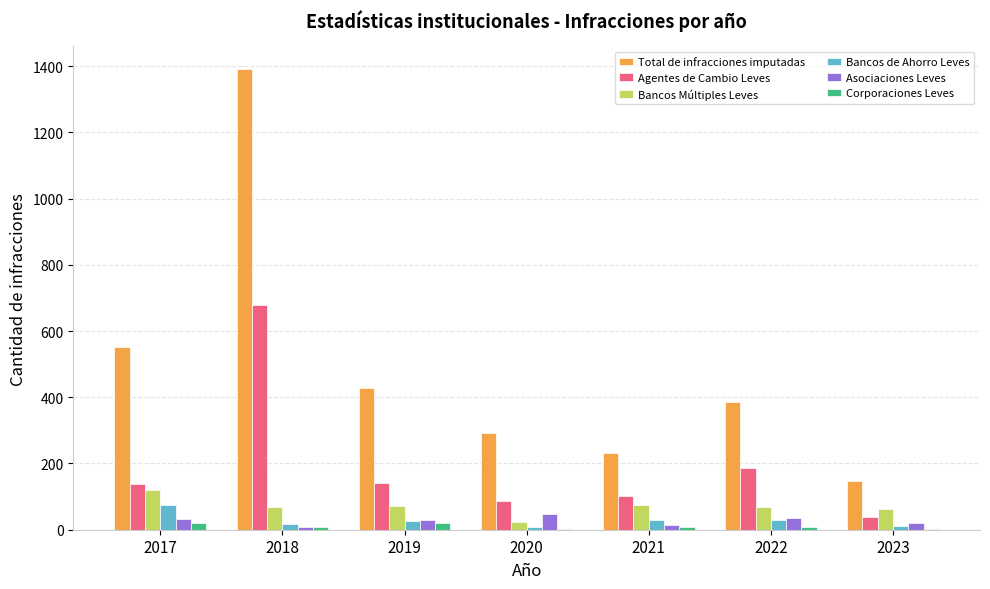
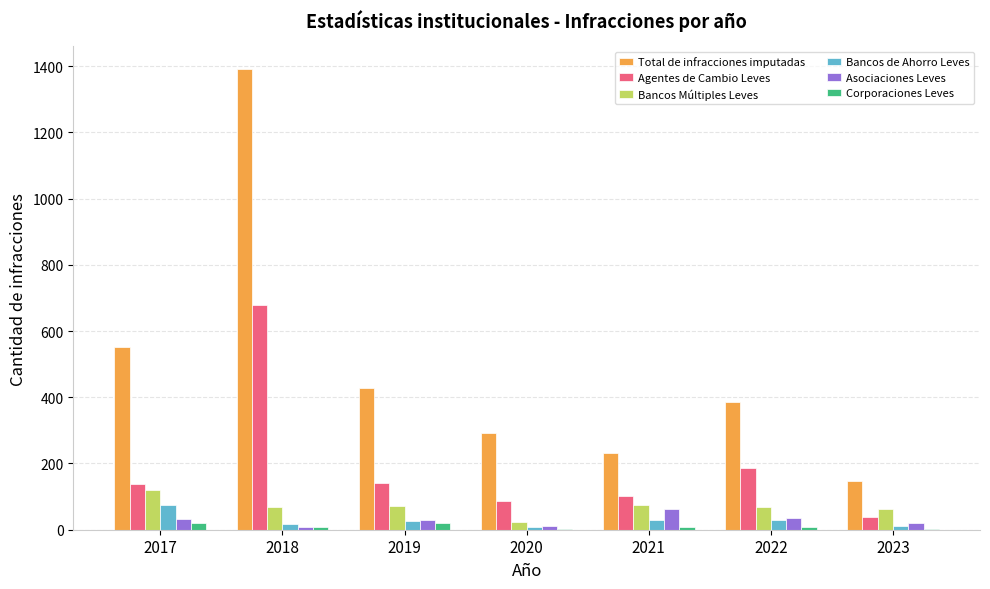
Asociaciones Leves, 2020: 50 -> 10
Asociaciones Leves, 2021: 10 -> 60
